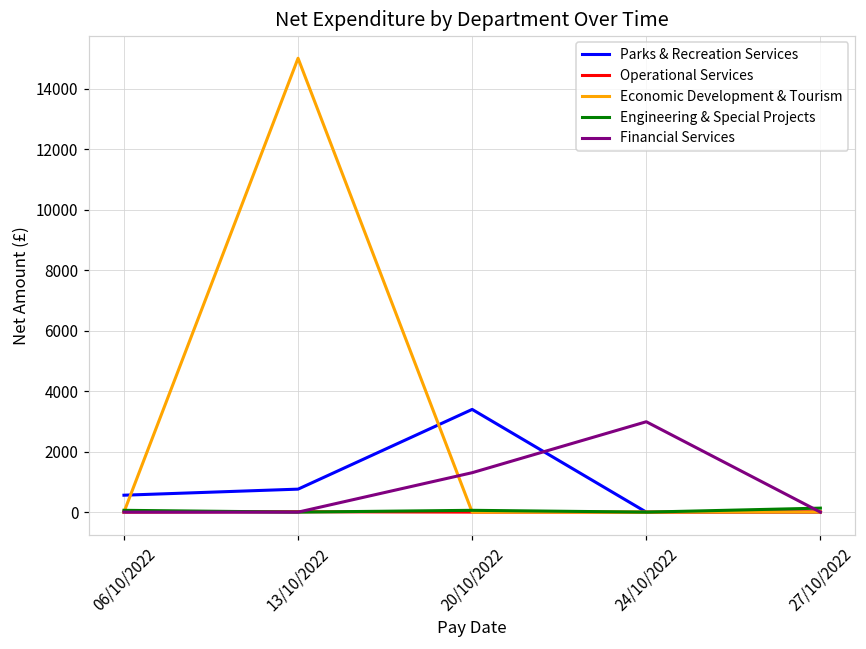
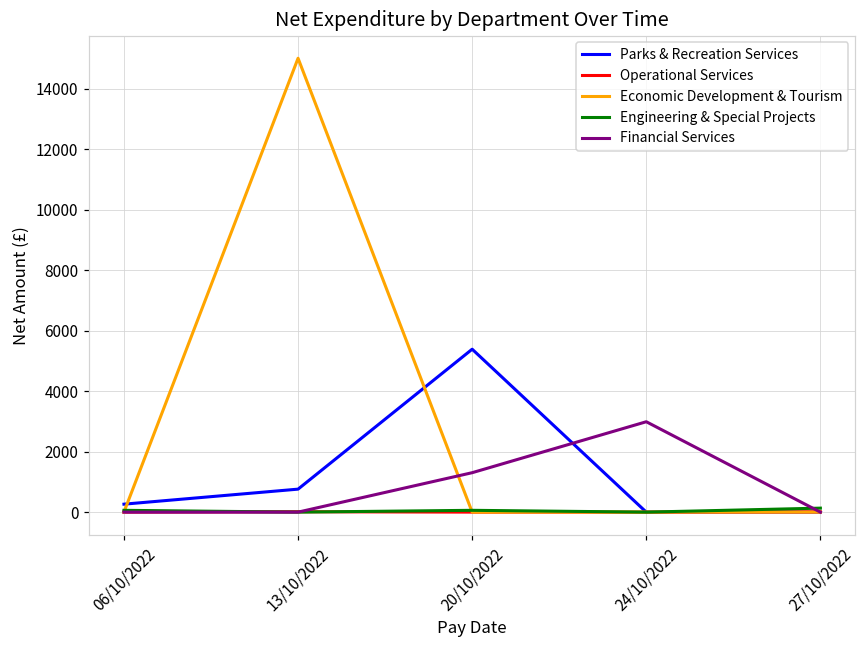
Parks & Recreation Services, 06/10/2022: 600 -> 300
Parks & Recreation Services, 20/10/2022: 3400 -> 5400
